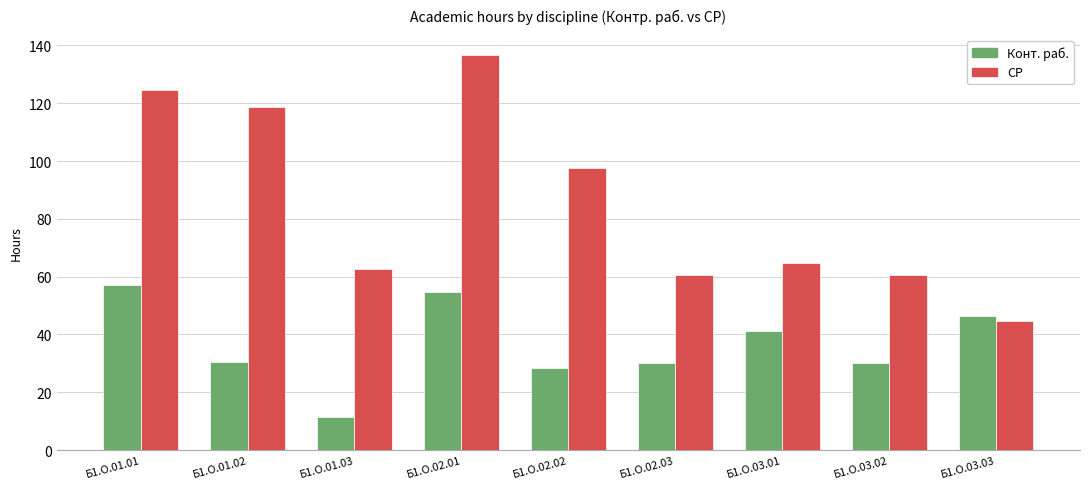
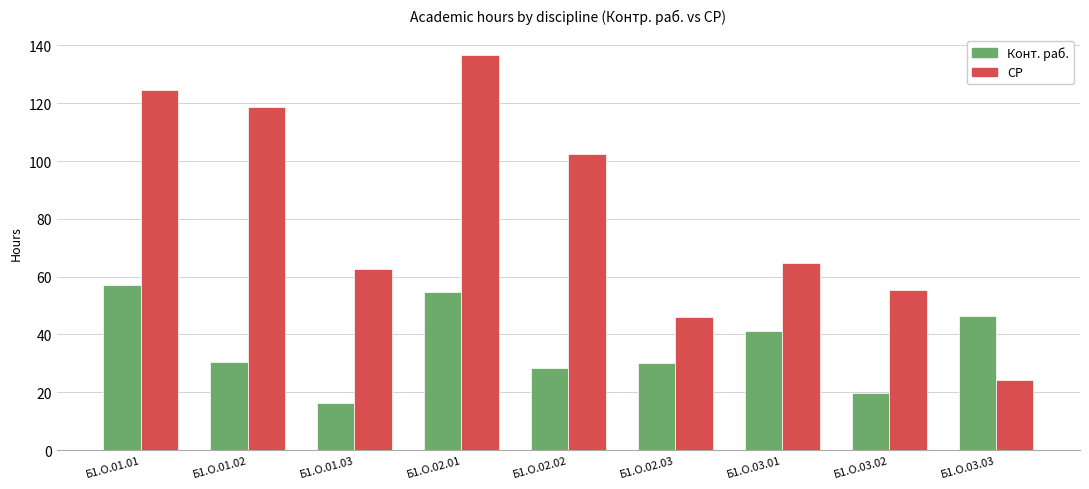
Конт. раб., Б1.О.01.03: 11 -> 16
СР, Б1.О.02.02: 98 -> 103
СР, Б1.О.02.03: 61 -> 46
Конт. раб., Б1.О.03.02: 30 -> 20
СР, Б1.О.03.02: 61 -> 55
СР, Б1.О.03.03: 45 -> 24
